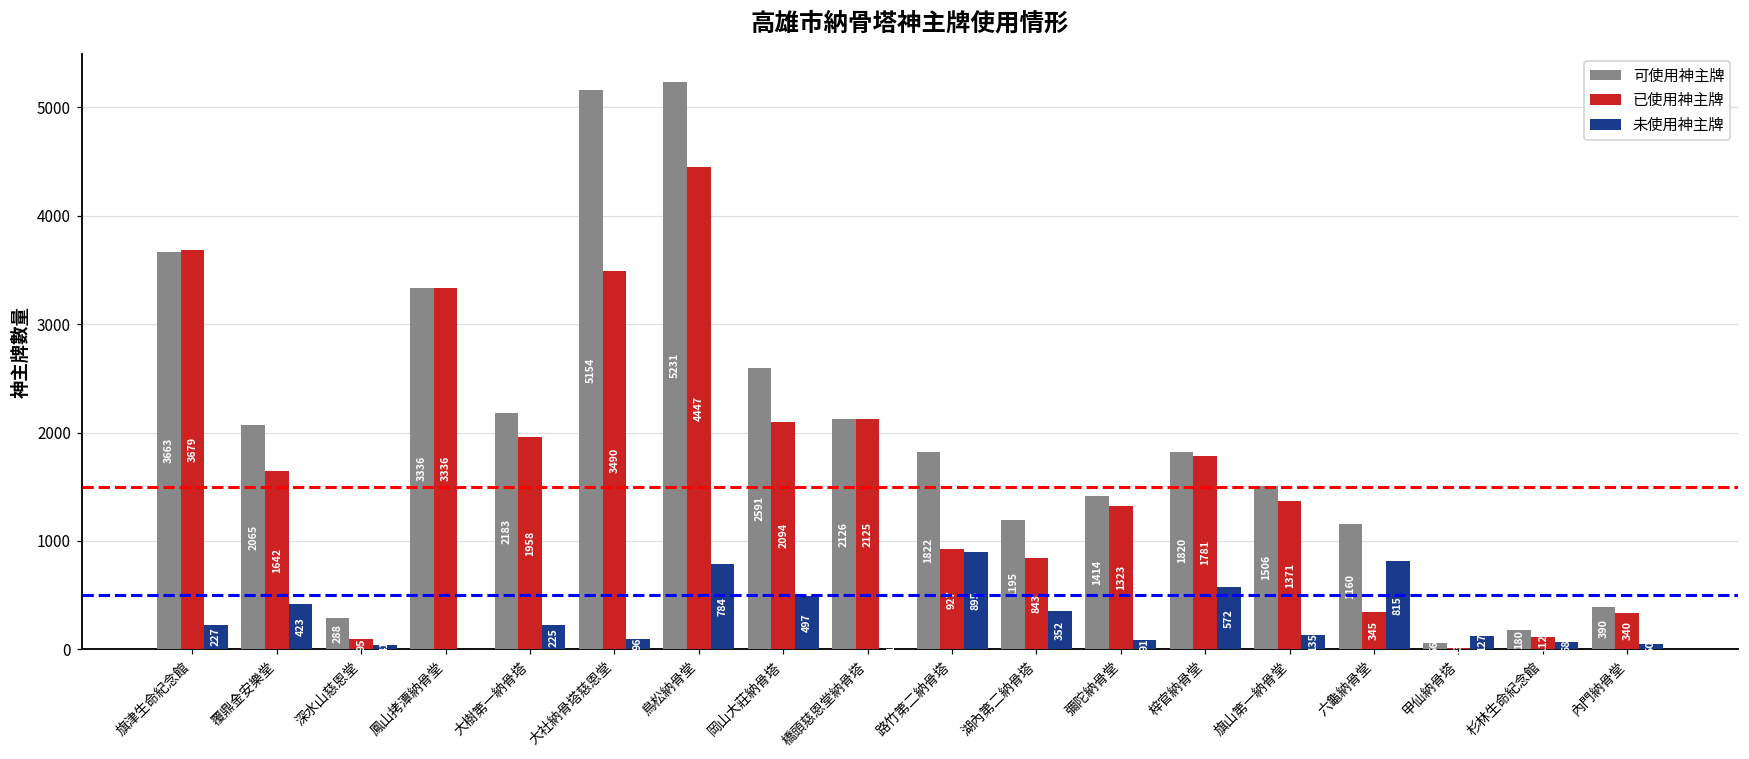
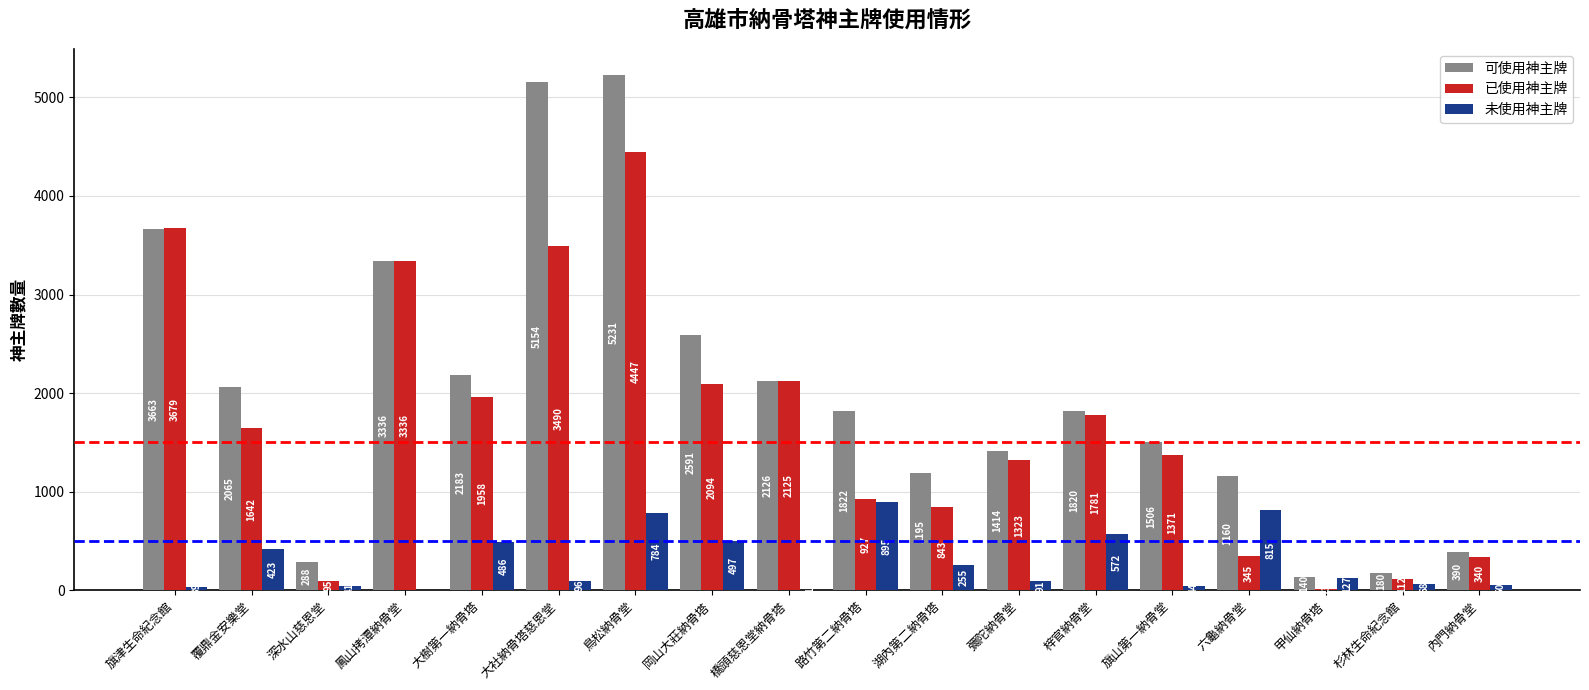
未使用神主牌, 旗津生命紀念館: 200 -> 0
未使用神主牌, 大樹第一納骨塔: 225 -> 486
未使用神主牌, 湖內第二納骨塔: 352 -> 255
未使用神主牌, 旗山第一納骨堂: 100 -> 0
可使用神主牌, 甲仙納骨塔: 60 -> 140
